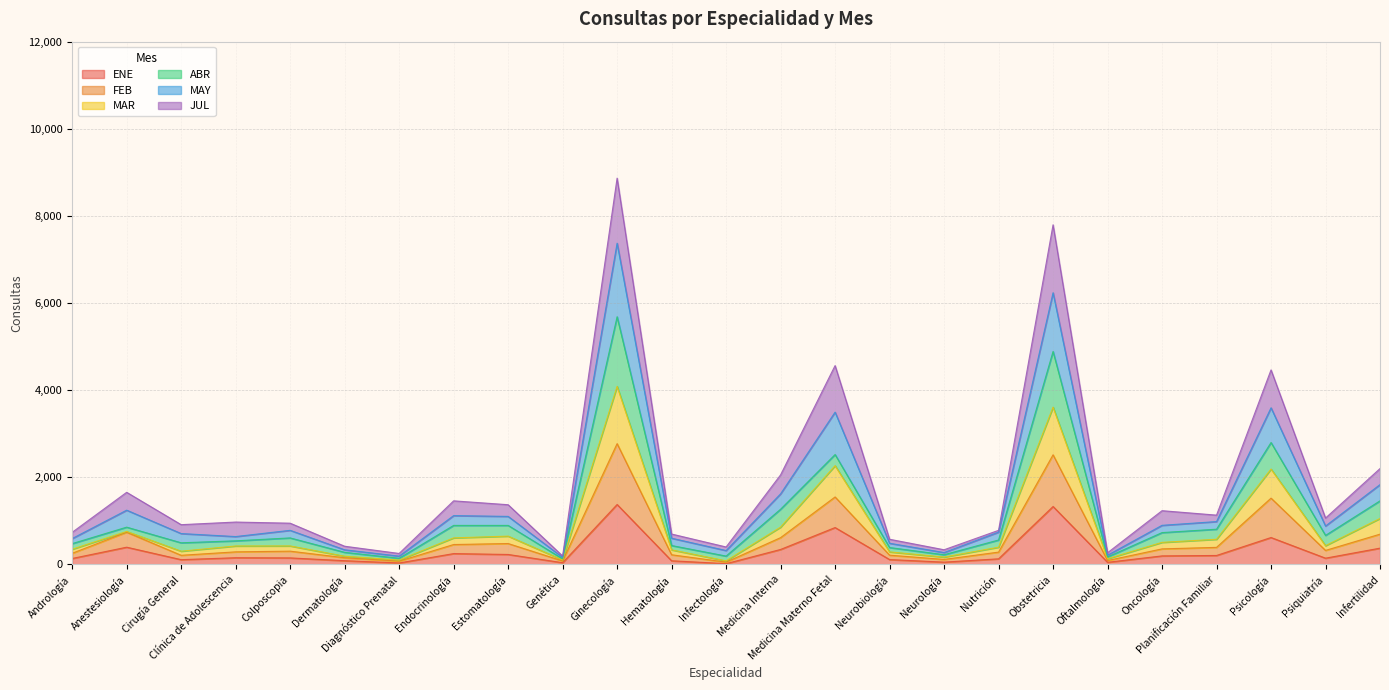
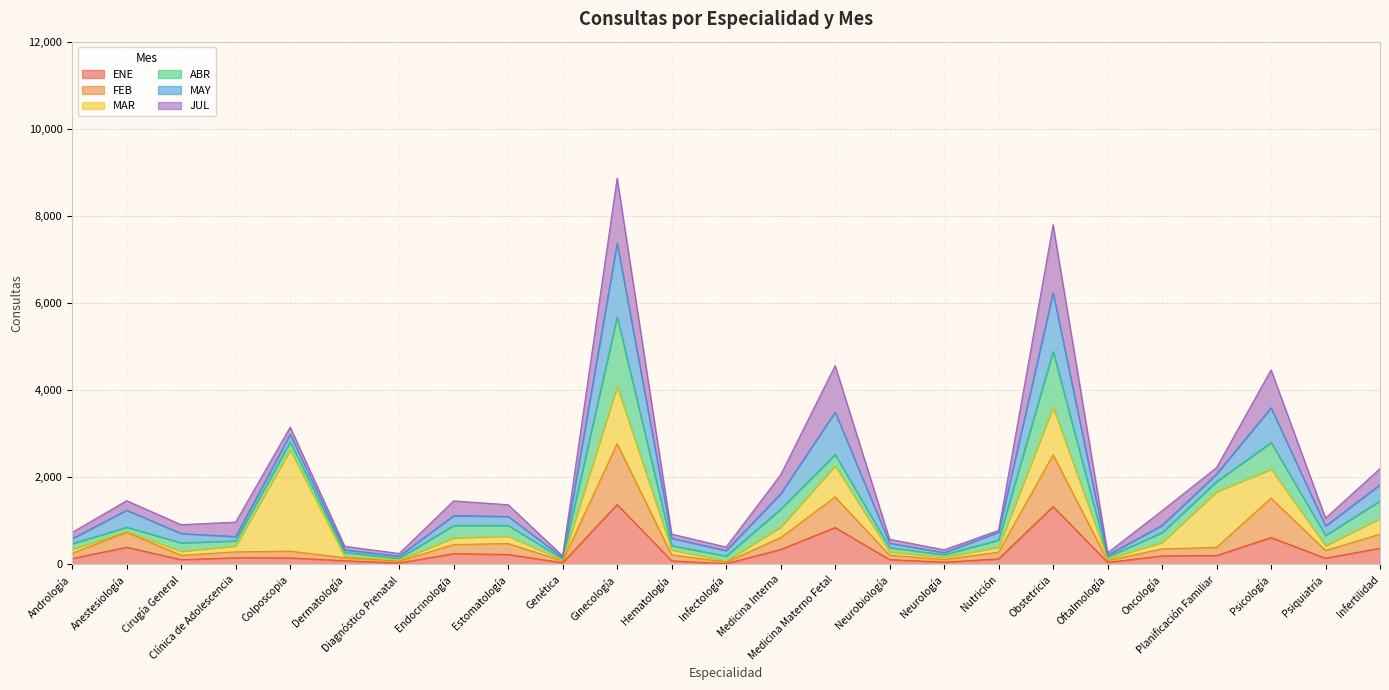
JUL, Anestesiología: 400 -> 200
MAR, Colposcopia: 100 -> 2,300
MAR, Planificación Familiar: 200 -> 1,300
